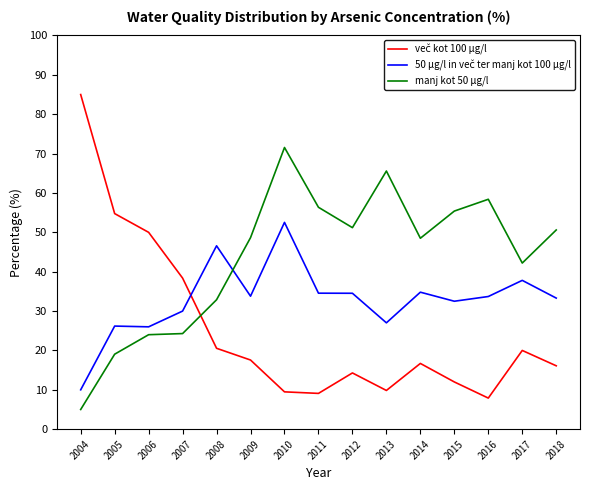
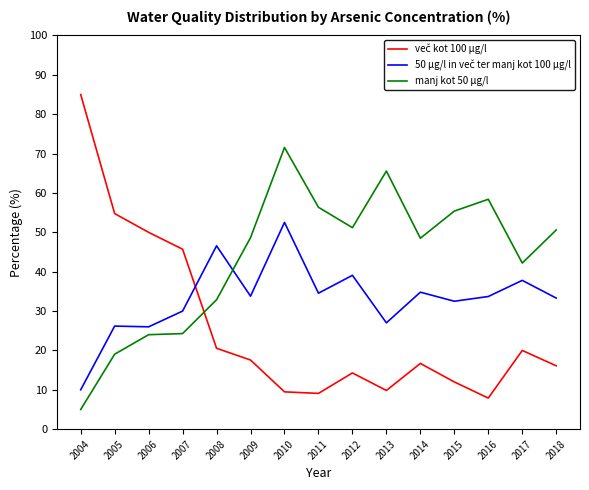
več kot 100 µg/l, 2007: 38 -> 46
50 µg/l in več ter manj kot 100 µg/l, 2012: 35 -> 39
